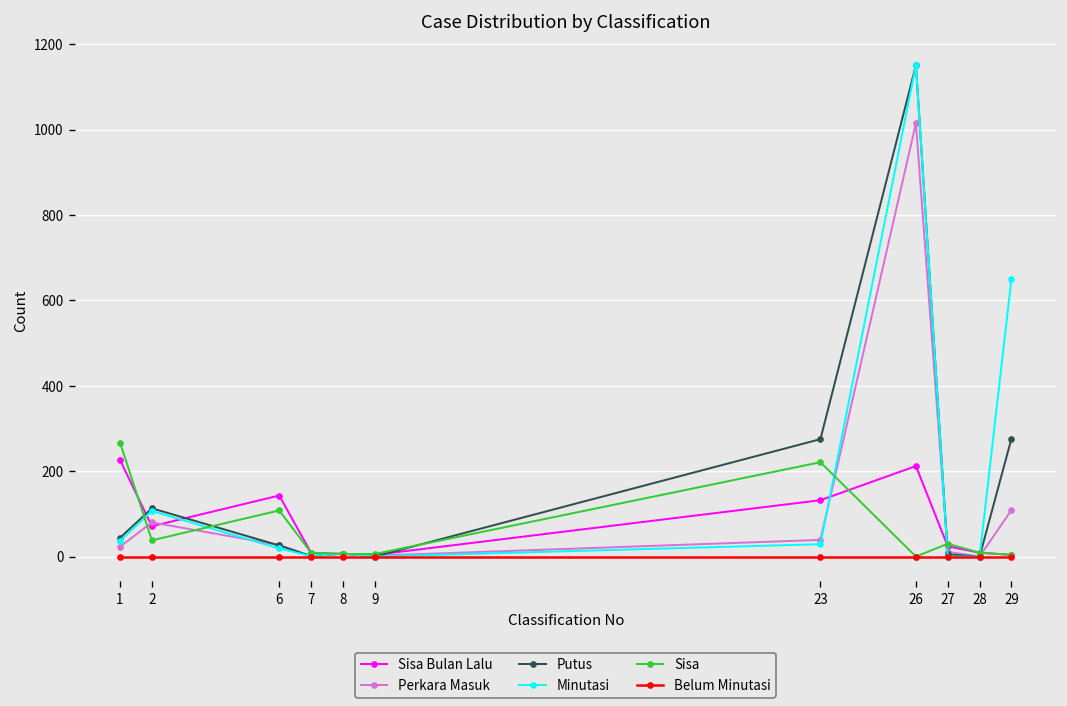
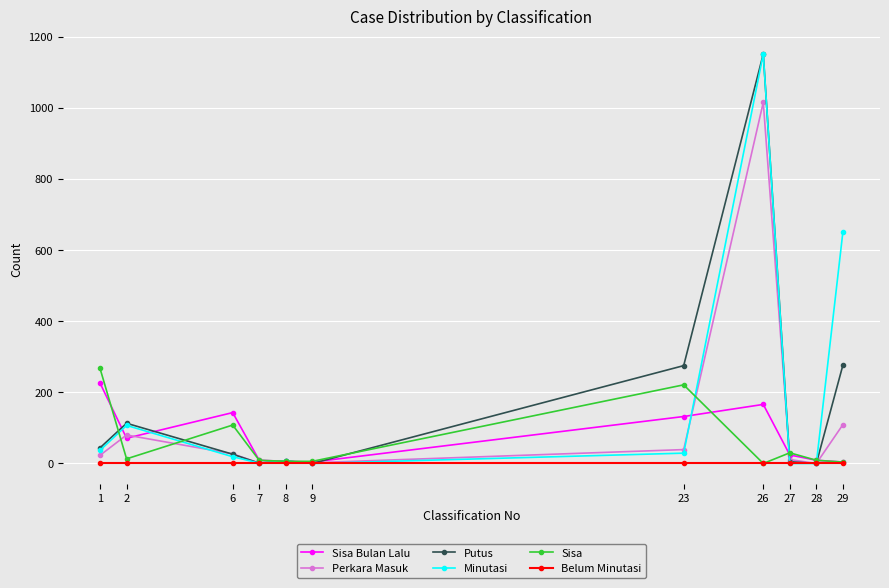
Sisa, 2: 40 -> 10
Sisa Bulan Lalu, 26: 210 -> 170
